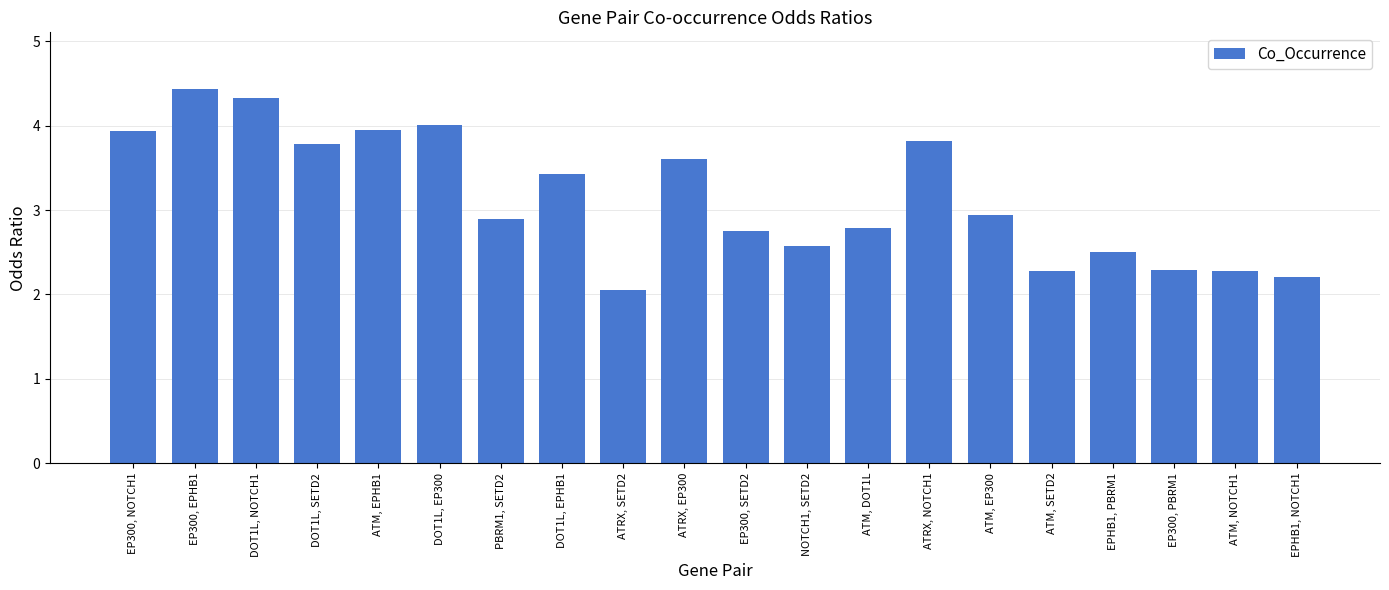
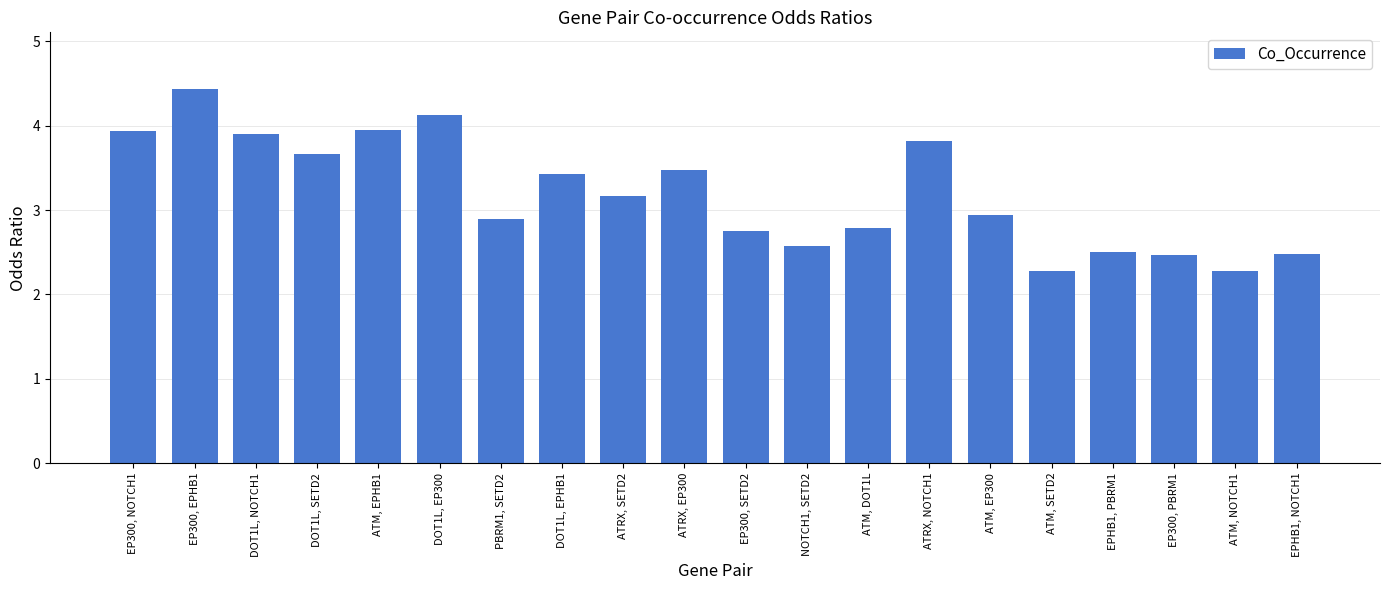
DOT1L, NOTCH1: 4.3 -> 3.9
DOT1L, SETD2: 3.8 -> 3.7
DOT1L, EP300: 4.0 -> 4.1
ATRX, SETD2: 2.1 -> 3.2
ATRX, EP300: 3.6 -> 3.5
EP300, PBRM1: 2.3 -> 2.5
EPHB1, NOTCH1: 2.2 -> 2.5
